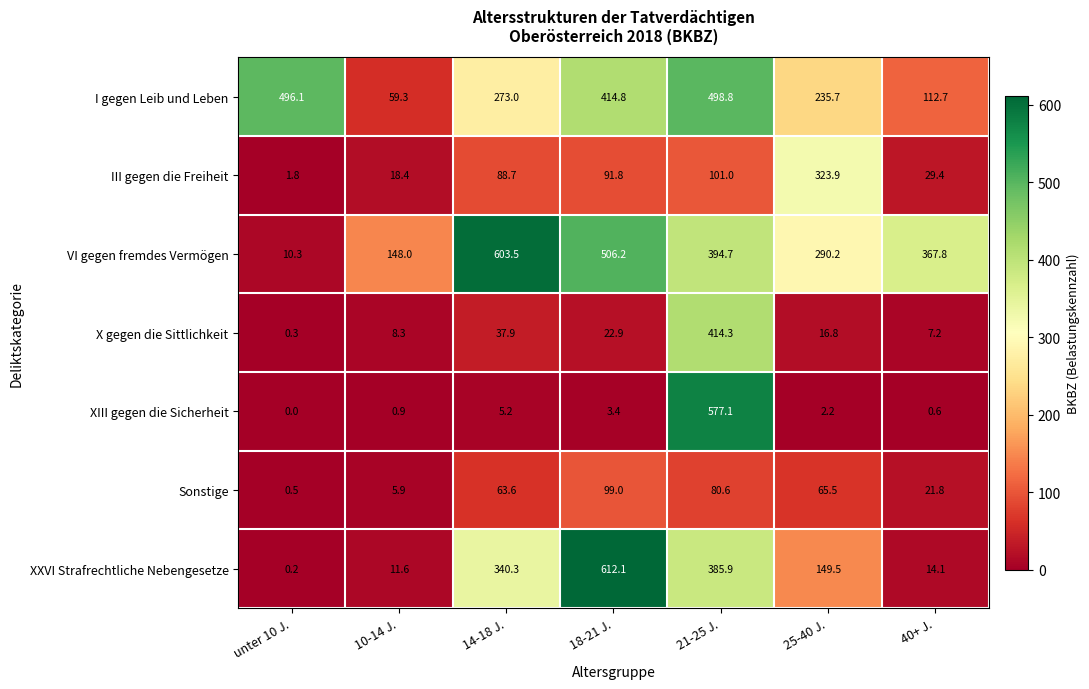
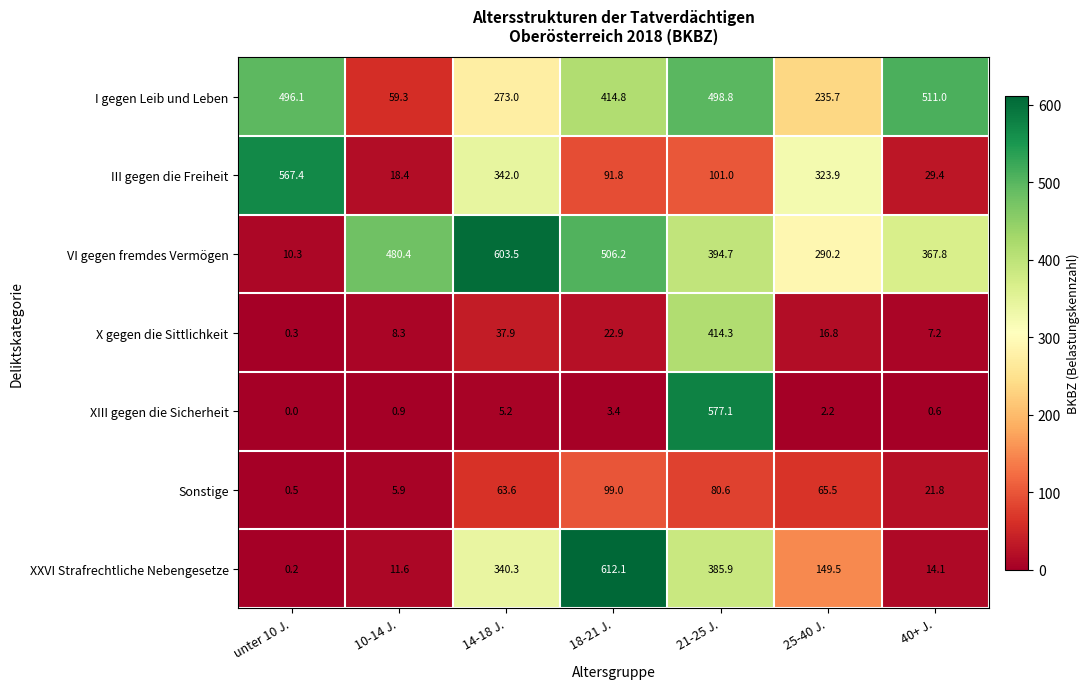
I gegen Leib und Leben, 40+ J.: 112.7 -> 511.0
III gegen die Freiheit, unter 10 J.: 1.8 -> 567.4
III gegen die Freiheit, 14-18 J.: 88.7 -> 342.0
VI gegen fremdes Vermögen, 10-14 J.: 148.0 -> 480.4
